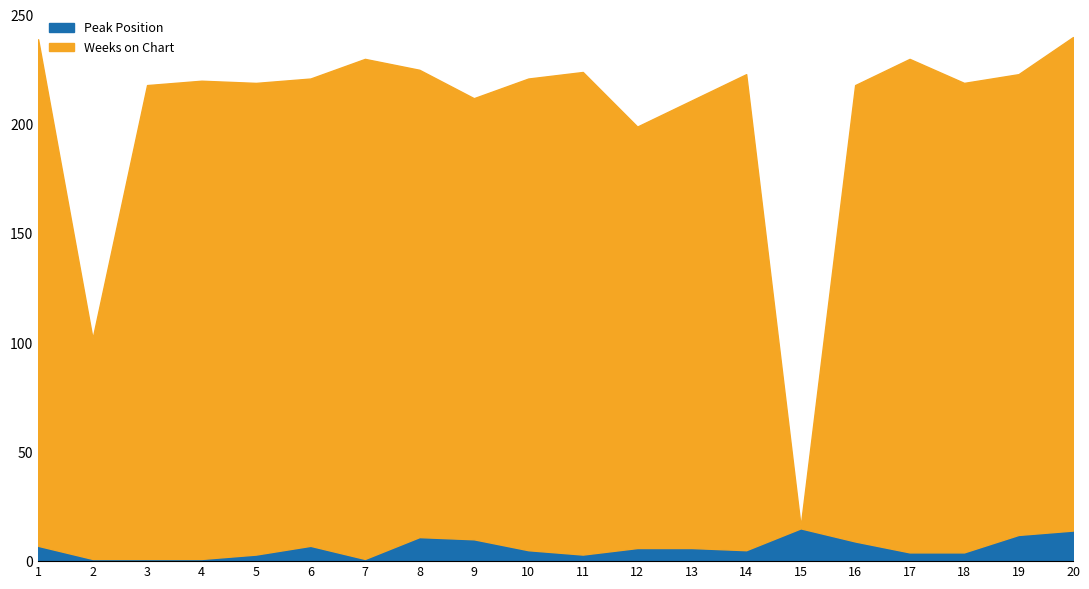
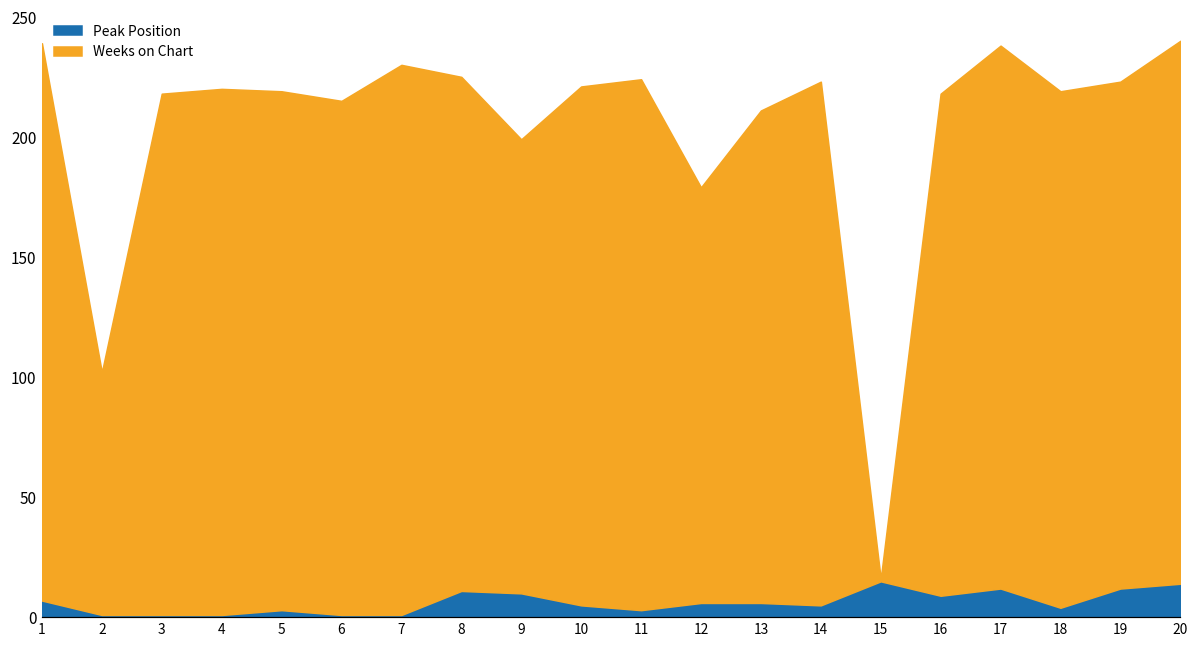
Peak Position, 6: 7 -> 1
Weeks on Chart, 9: 202 -> 189
Weeks on Chart, 12: 193 -> 173
Peak Position, 17: 4 -> 12
